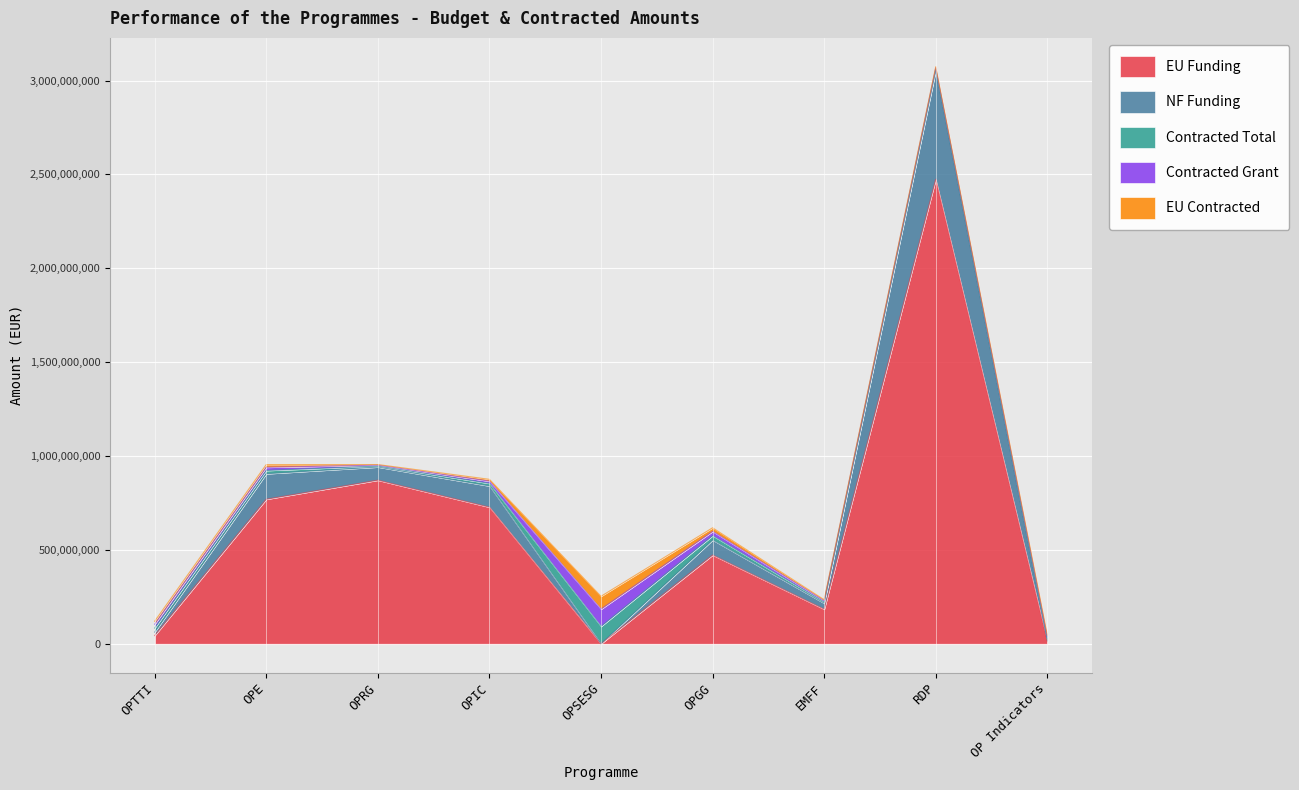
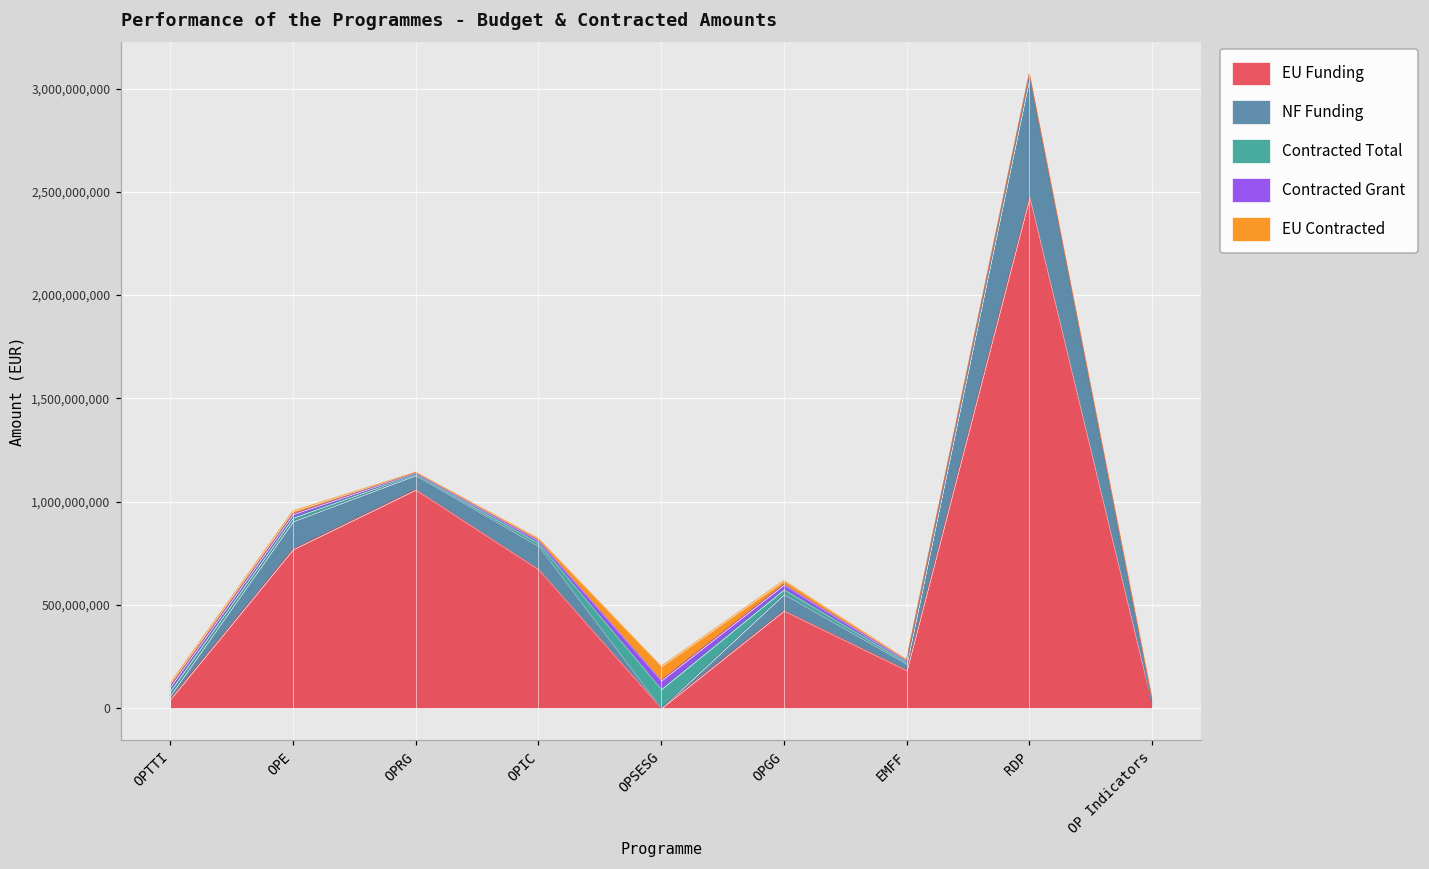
EU Funding, OPRG: 870,000,000 -> 1,060,000,000
EU Funding, OPIC: 730,000,000 -> 670,000,000
Contracted Grant, OPSESG: 90,000,000 -> 40,000,000
